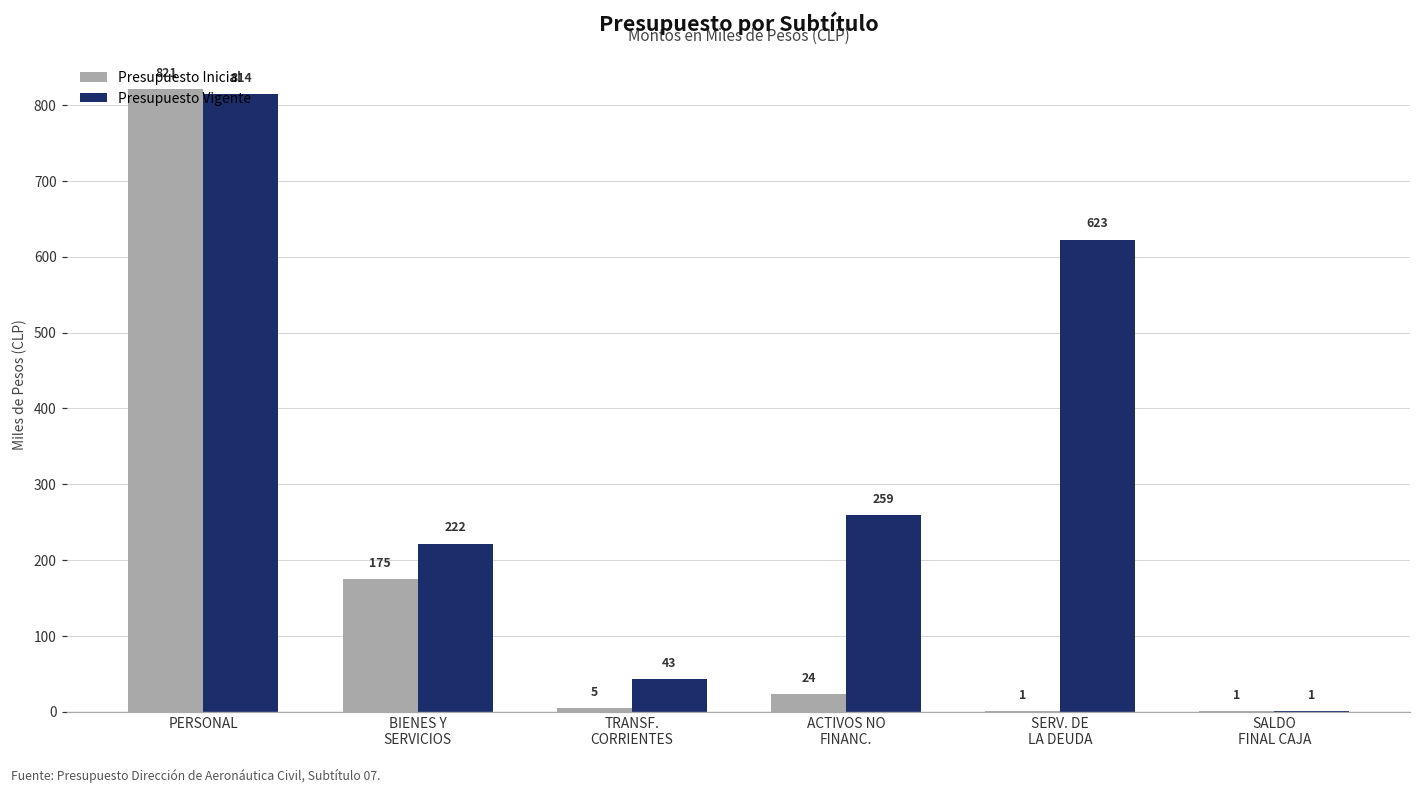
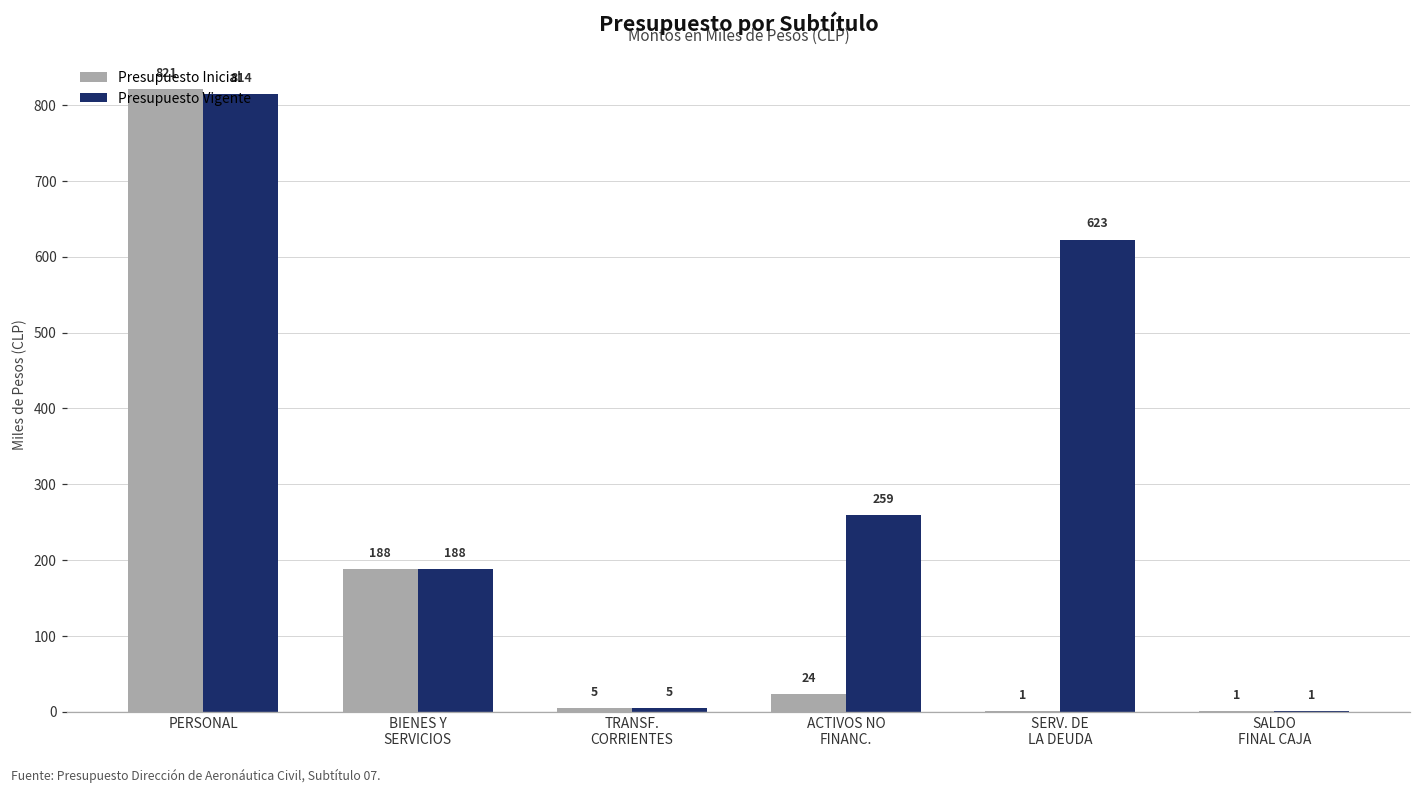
Presupuesto Inicial, BIENES Y SERVICIOS: 175 -> 188
Presupuesto Vigente, BIENES Y SERVICIOS: 222 -> 188
Presupuesto Vigente, TRANSF. CORRIENTES: 43 -> 5
